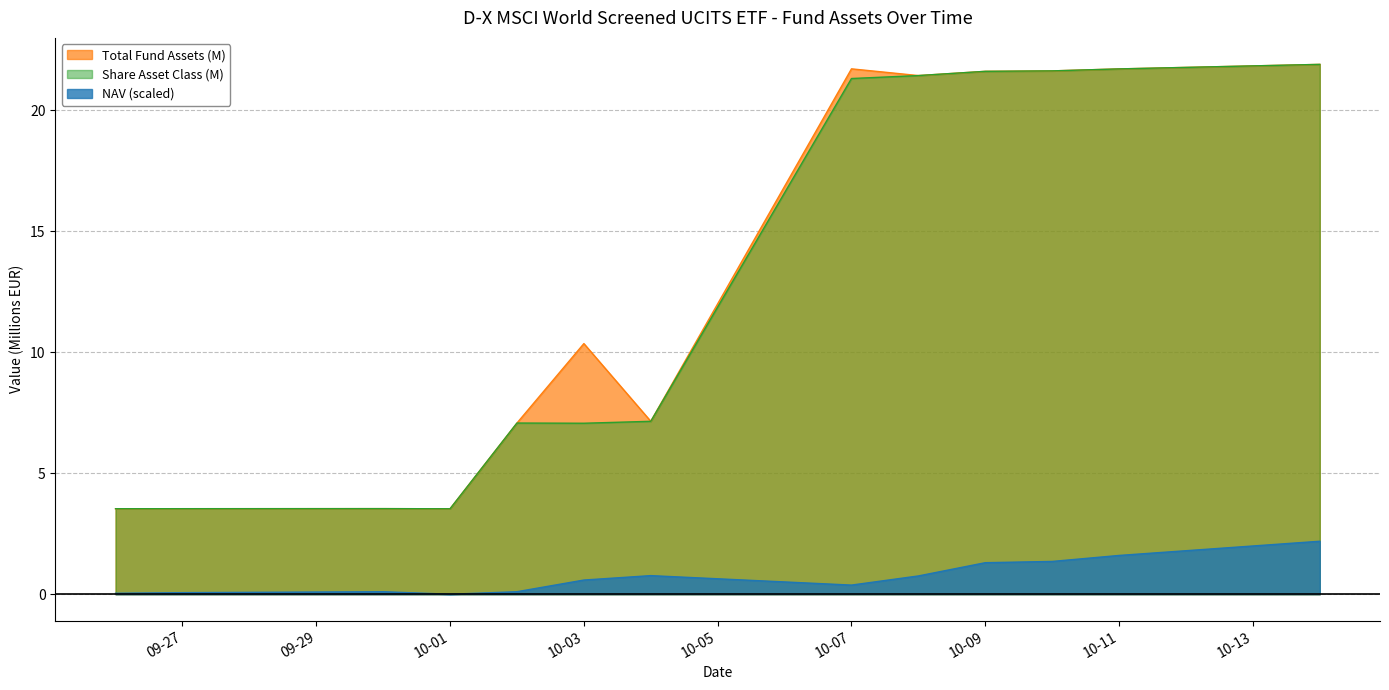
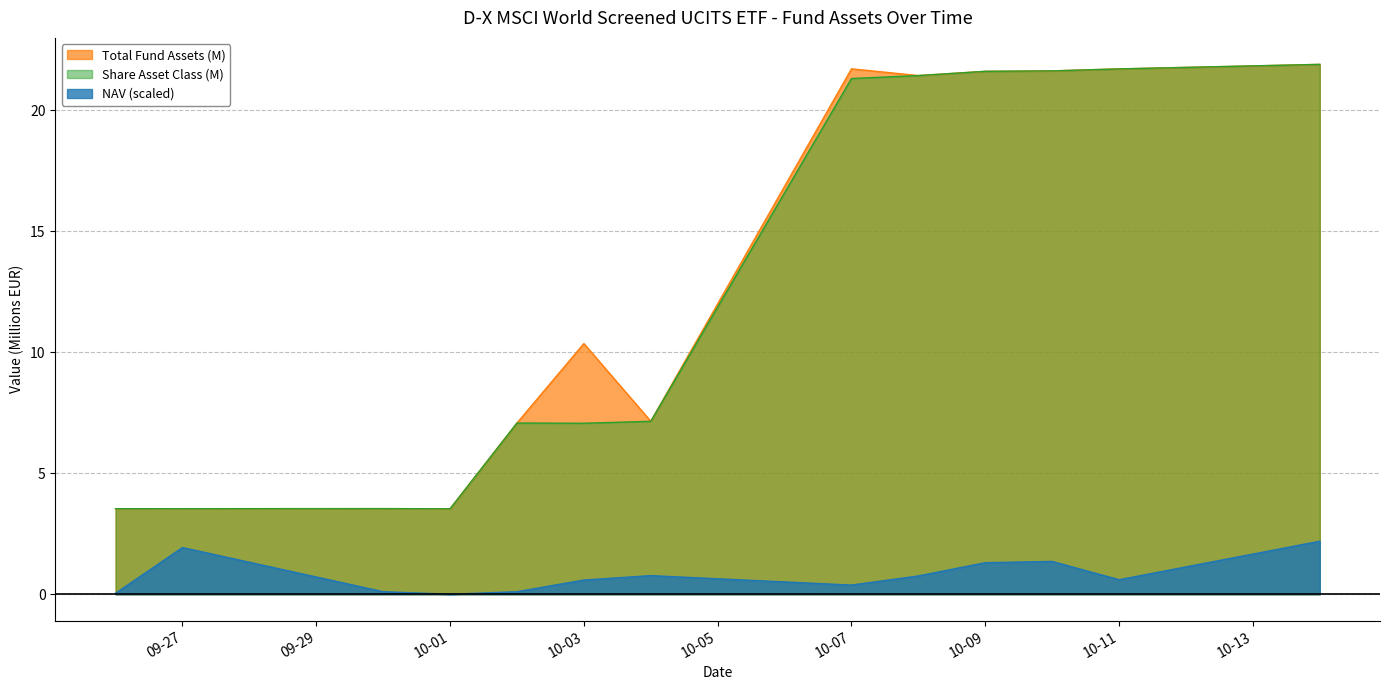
NAV (scaled), 09-27: 0.1 -> 1.9
NAV (scaled), 10-11: 1.6 -> 0.6
